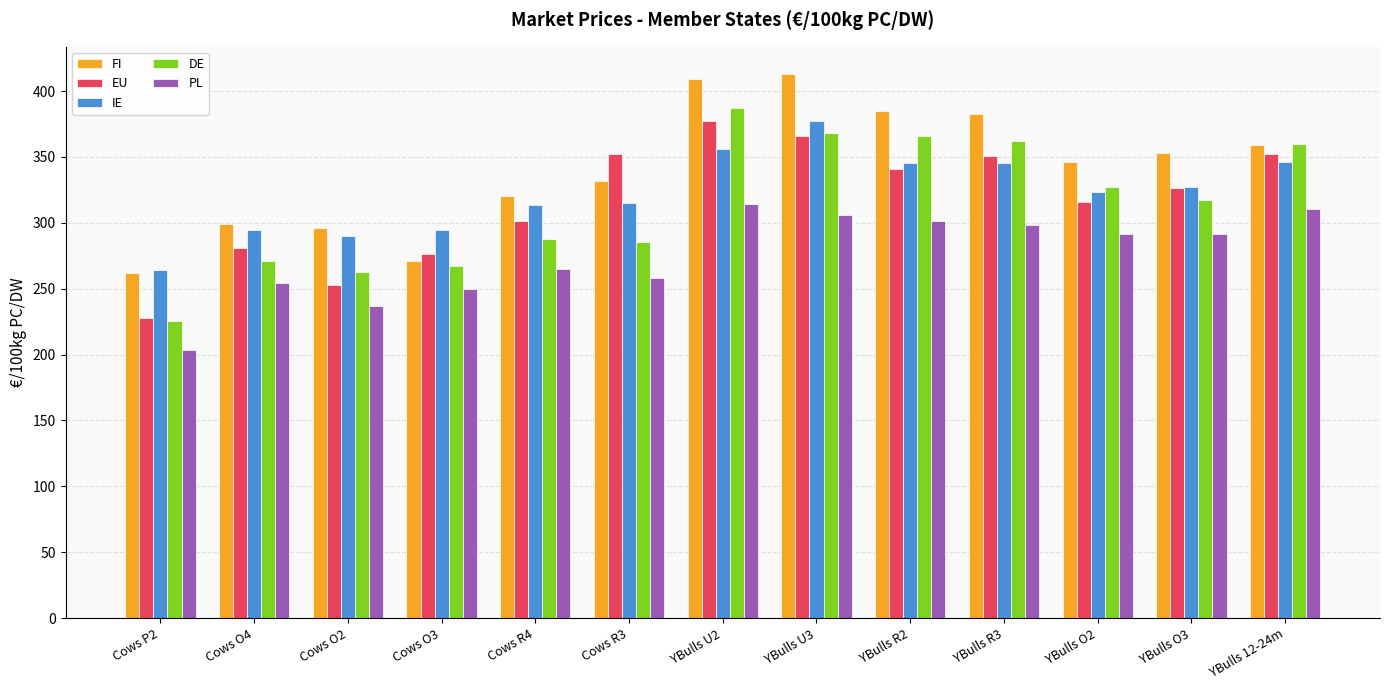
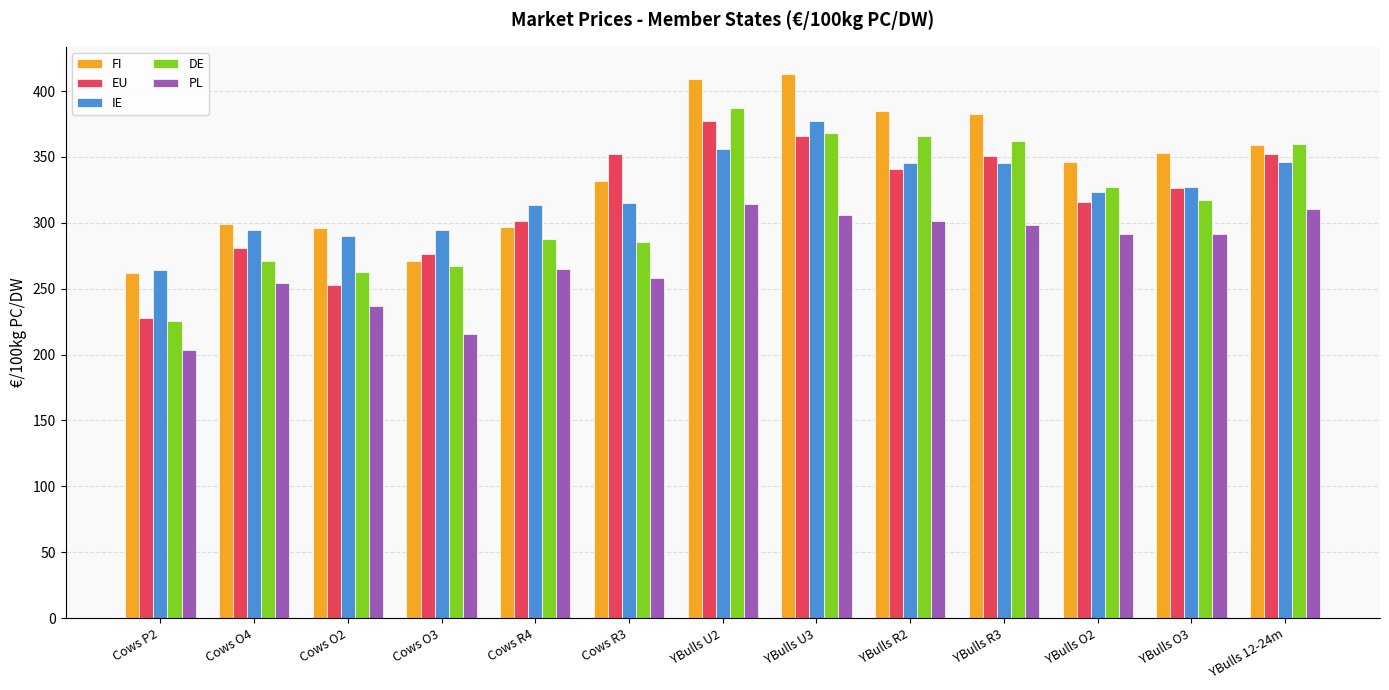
PL, Cows O3: 250 -> 216
FI, Cows R4: 320 -> 297
